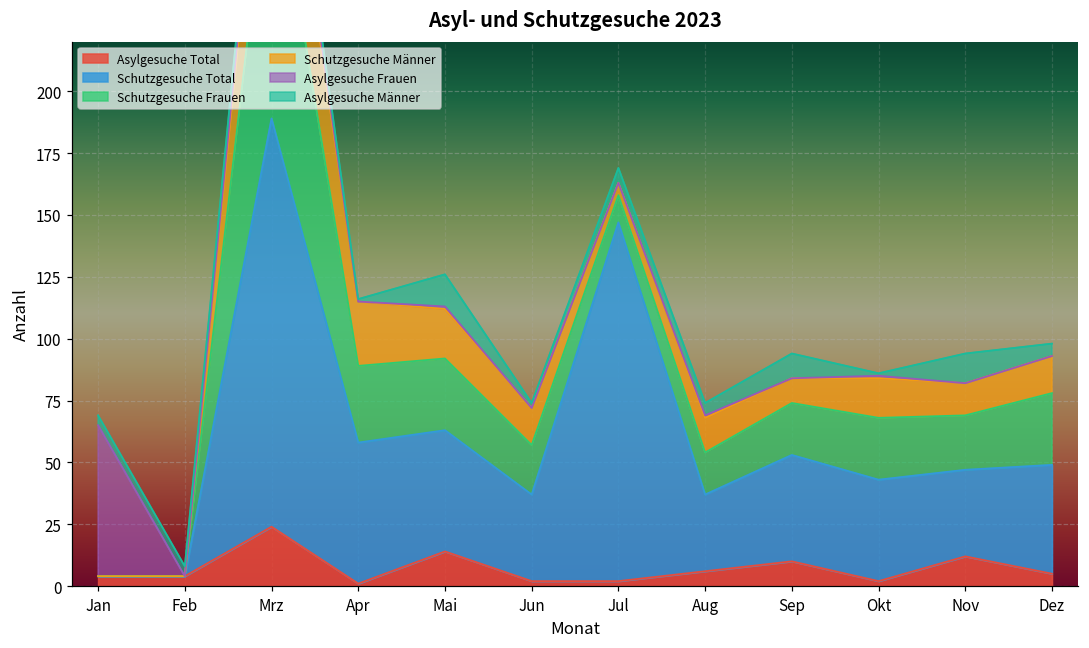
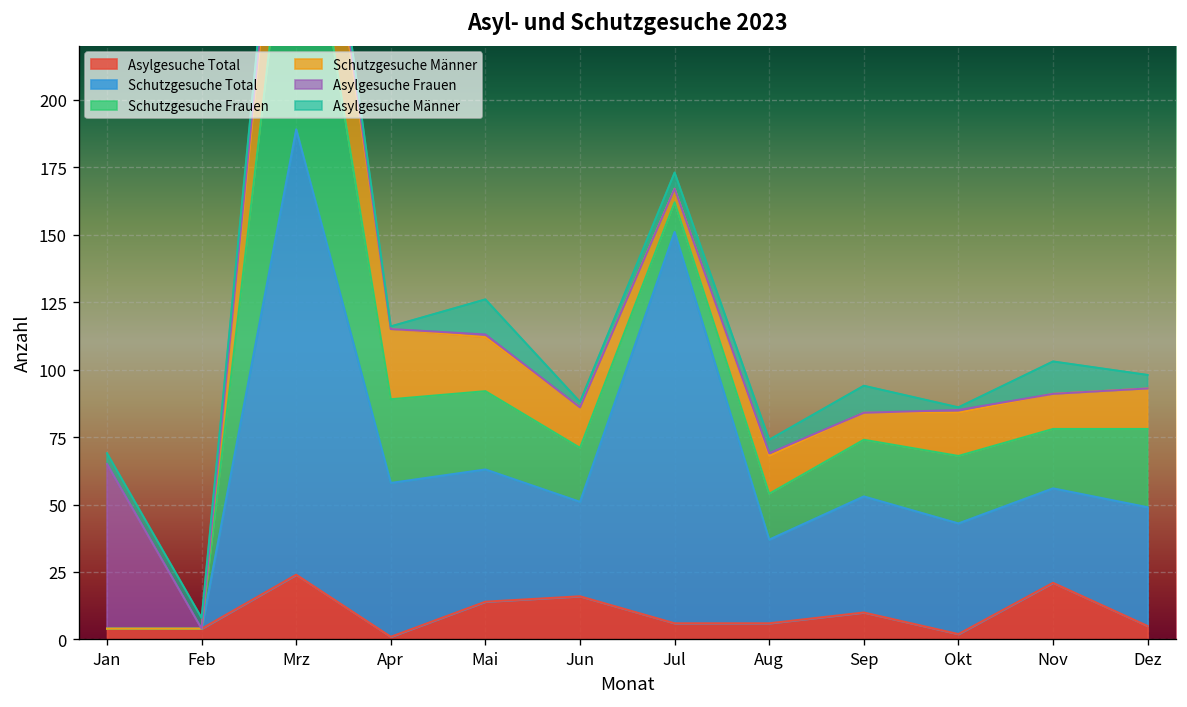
Asylgesuche Total, Jun: 2 -> 16
Asylgesuche Total, Jul: 2 -> 6
Asylgesuche Total, Nov: 12 -> 21
